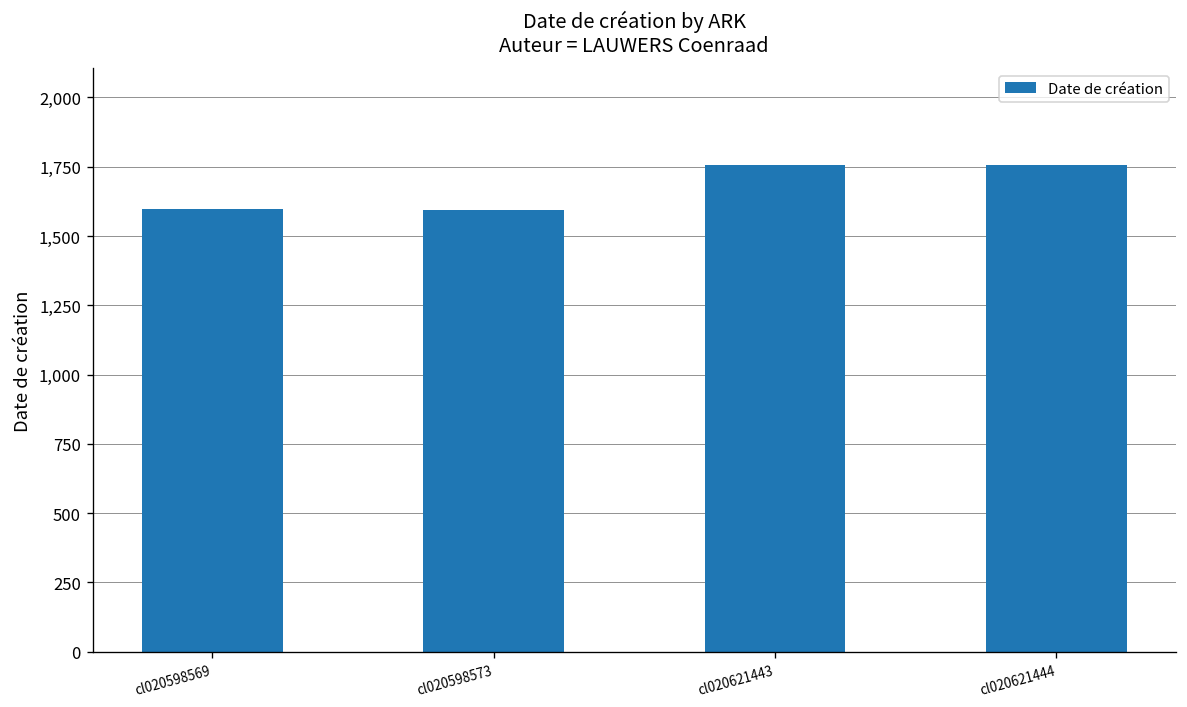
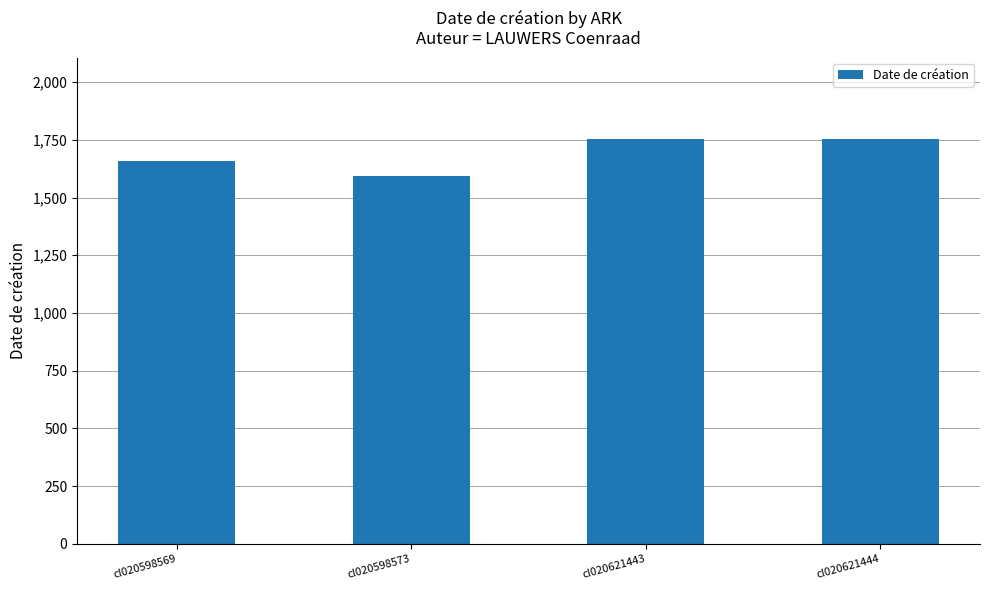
cl020598569: 1,600 -> 1,660
